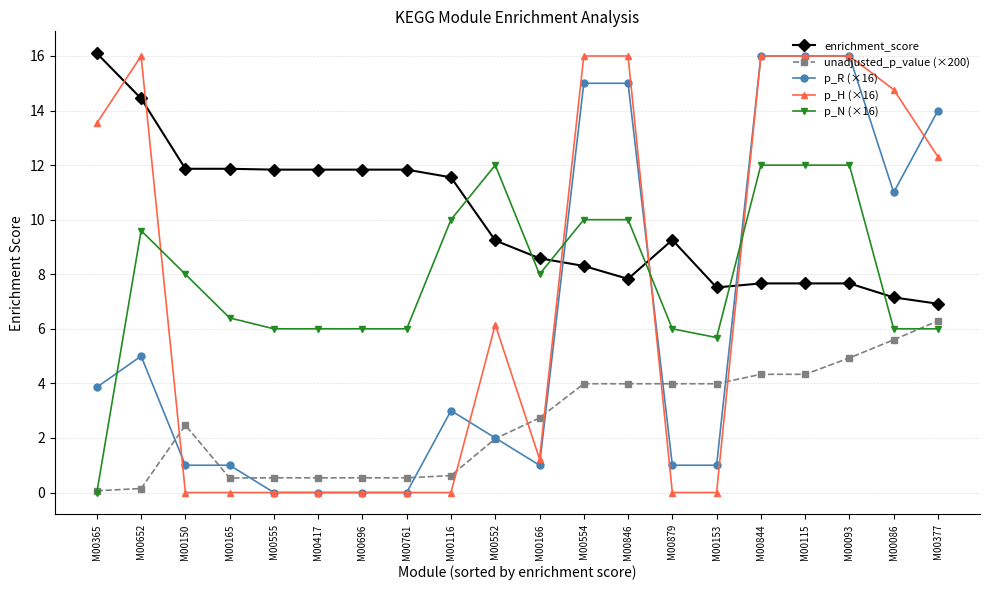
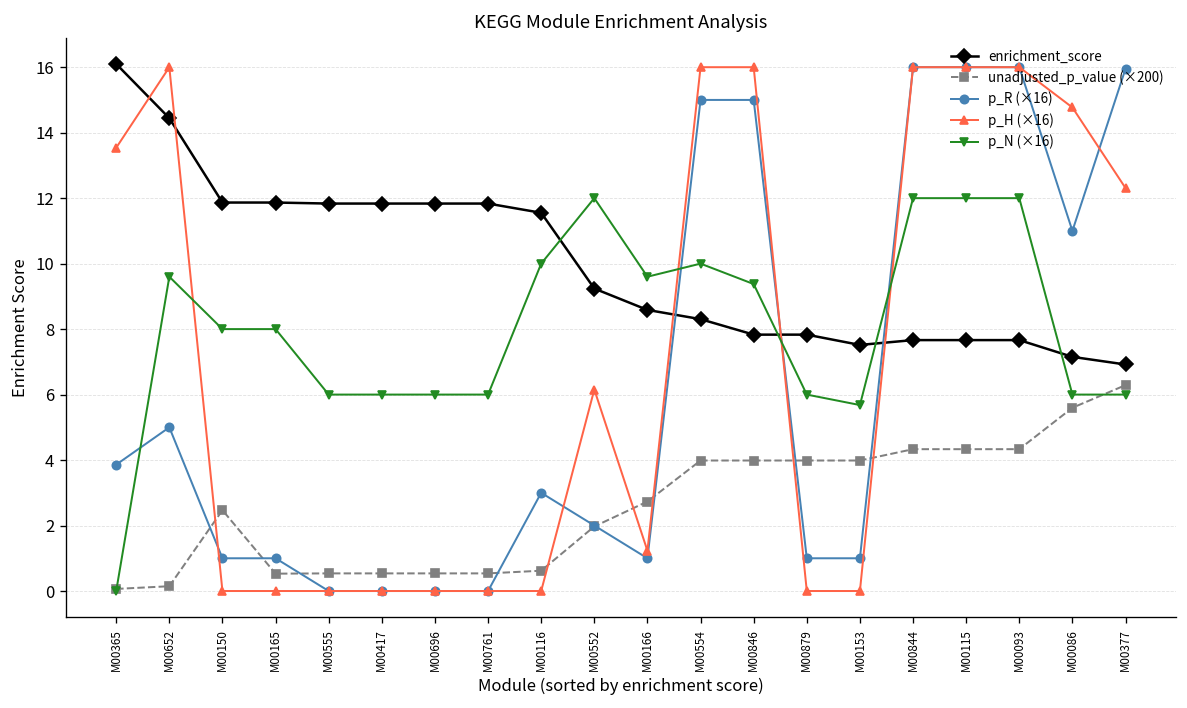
p_N (×16), M00165: 6.4 -> 8.0
p_N (×16), M00166: 8.0 -> 9.6
p_N (×16), M00846: 10.0 -> 9.4
enrichment_score, M00879: 9.3 -> 7.8
unadjusted_p_value (×200), M00093: 4.9 -> 4.3
p_R (×16), M00377: 14.0 -> 16.0
